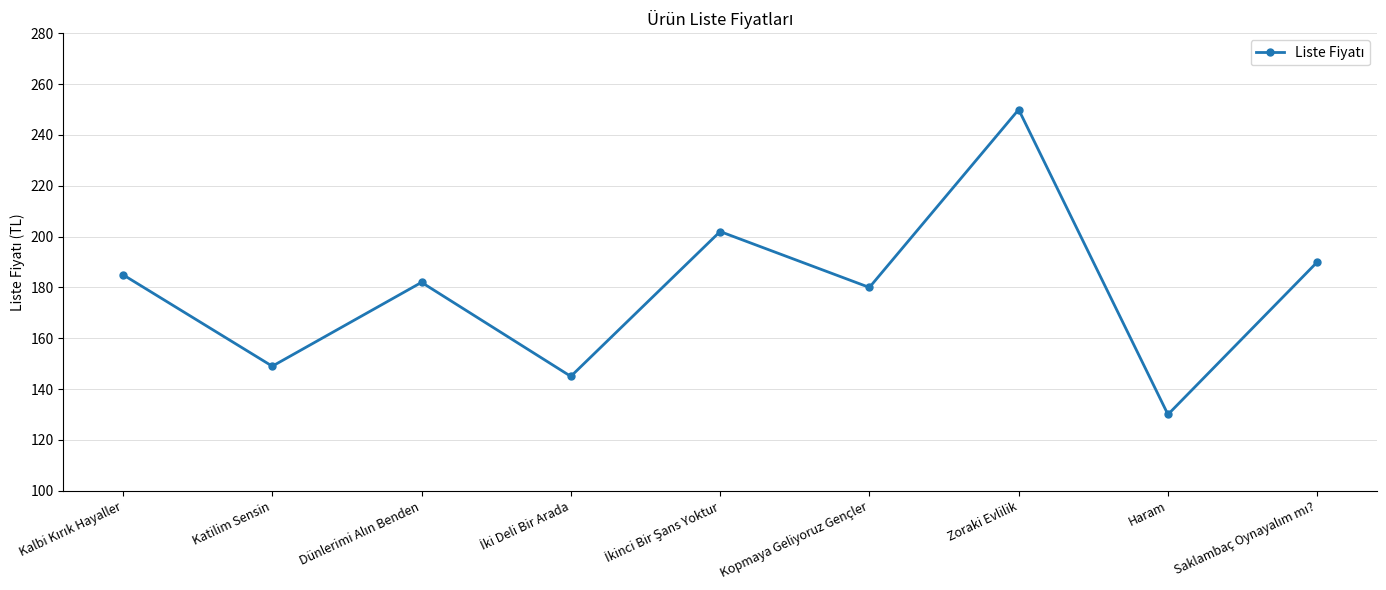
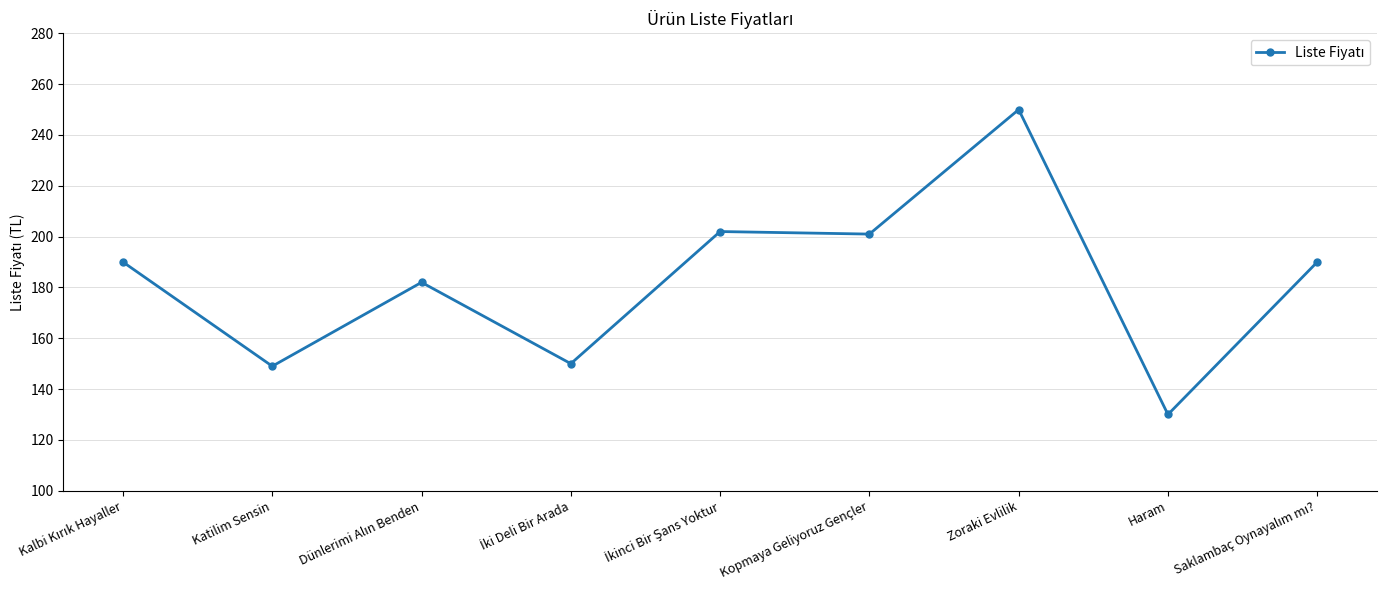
Kalbi Kırık Hayaller: 185 -> 190
İki Deli Bir Arada: 145 -> 150
Kopmaya Geliyoruz Gençler: 180 -> 201
